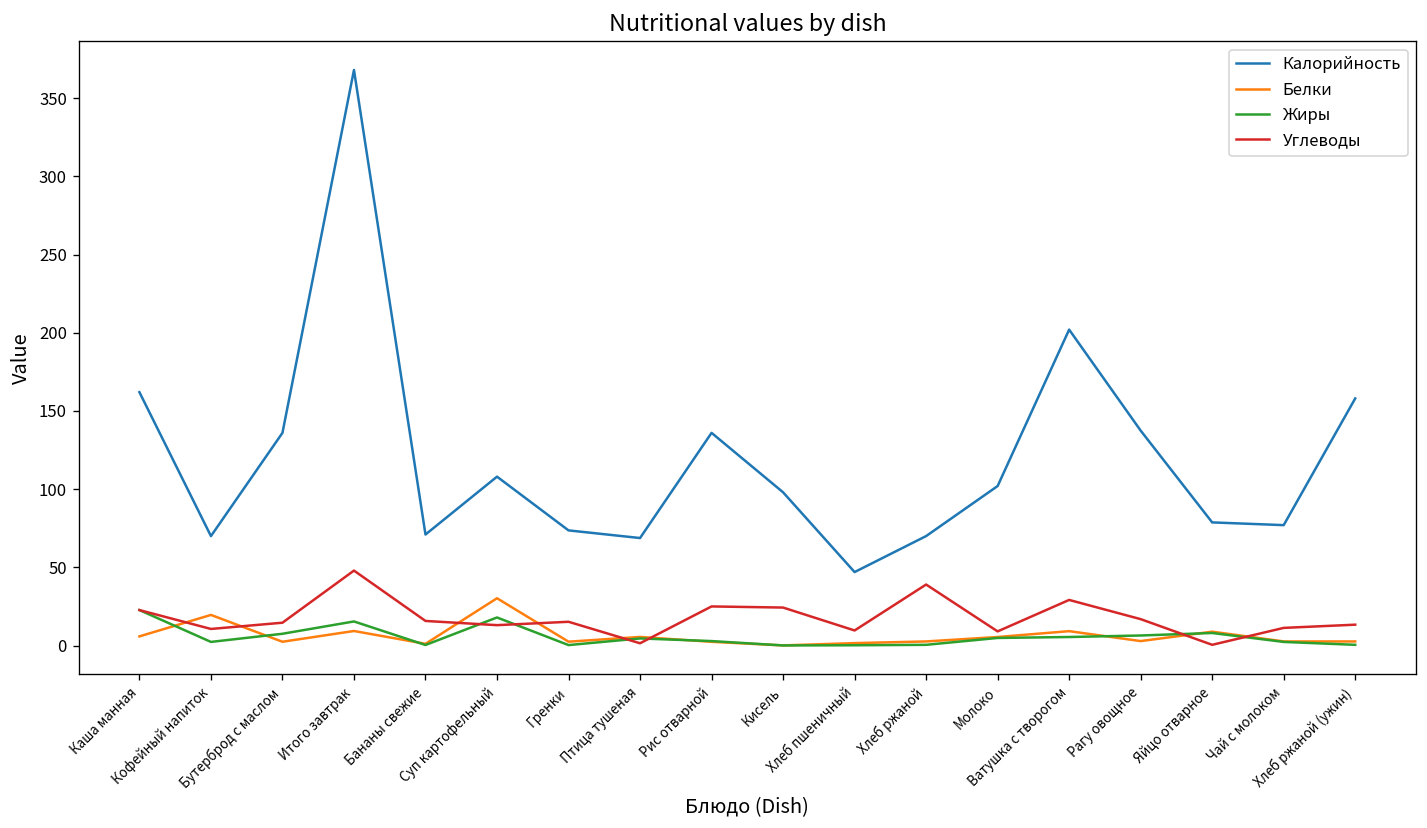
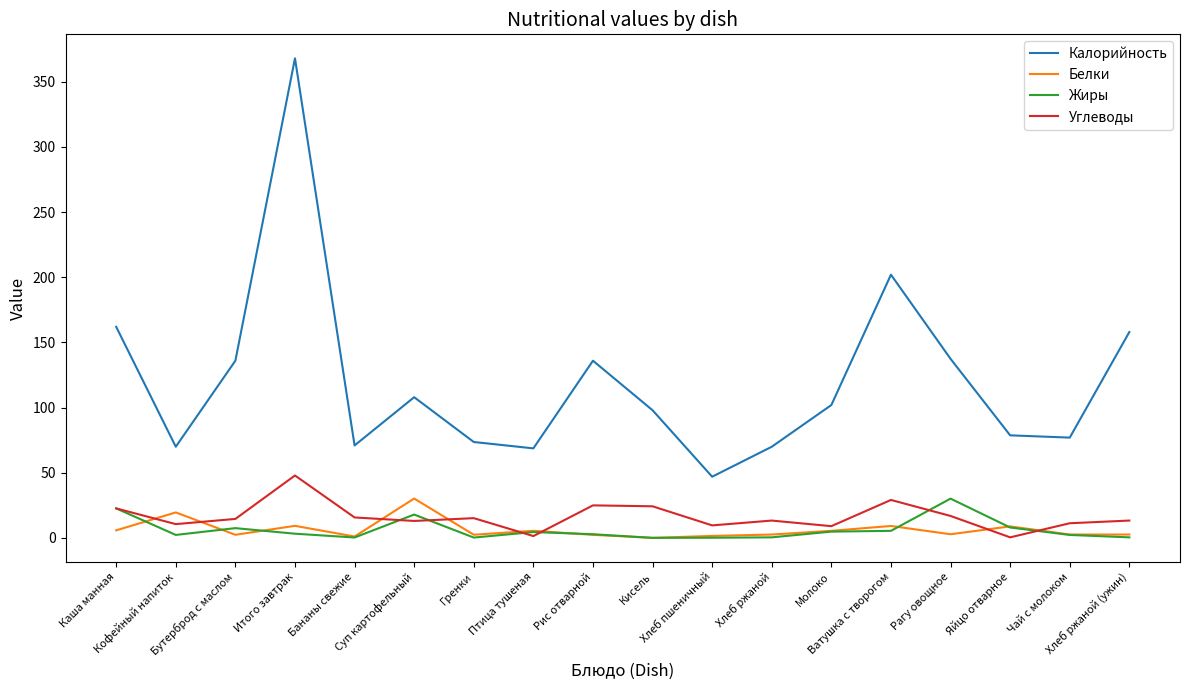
Жиры, Итого завтрак: 15 -> 3
Углеводы, Хлеб ржаной: 39 -> 13
Жиры, Рагу овощное: 6 -> 30
